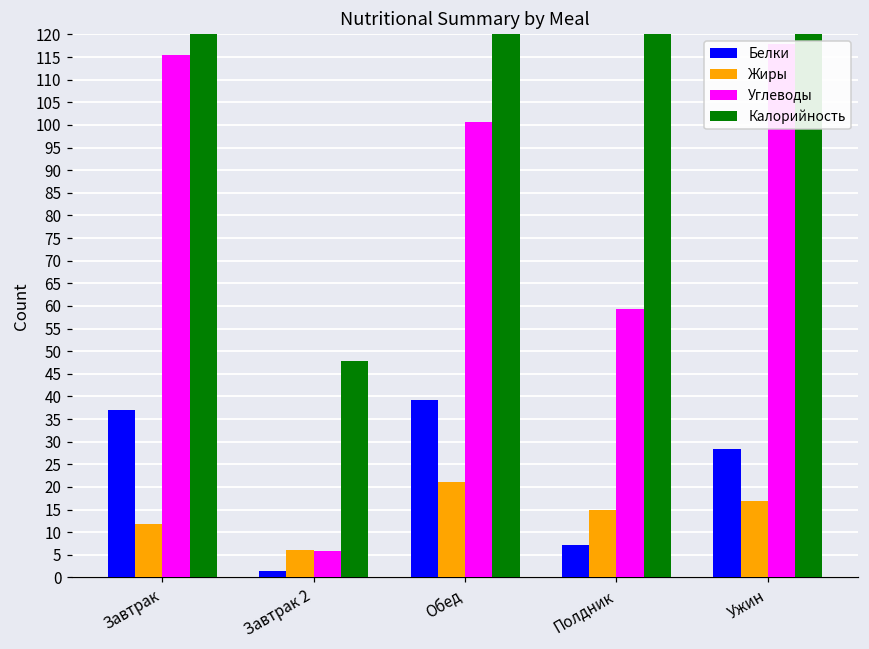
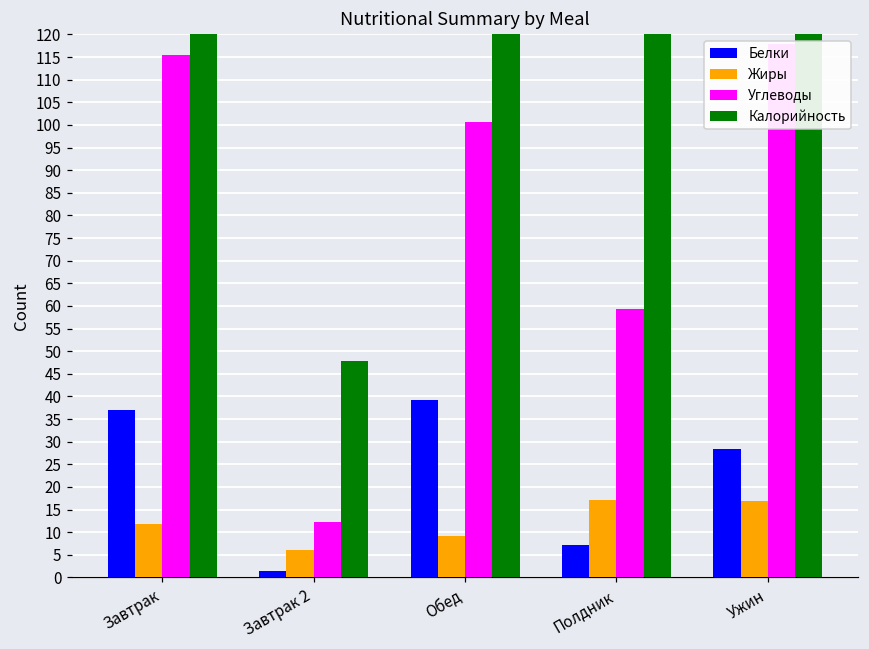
Углеводы, Завтрак 2: 6 -> 12
Жиры, Обед: 21 -> 9
Жиры, Полдник: 15 -> 17
